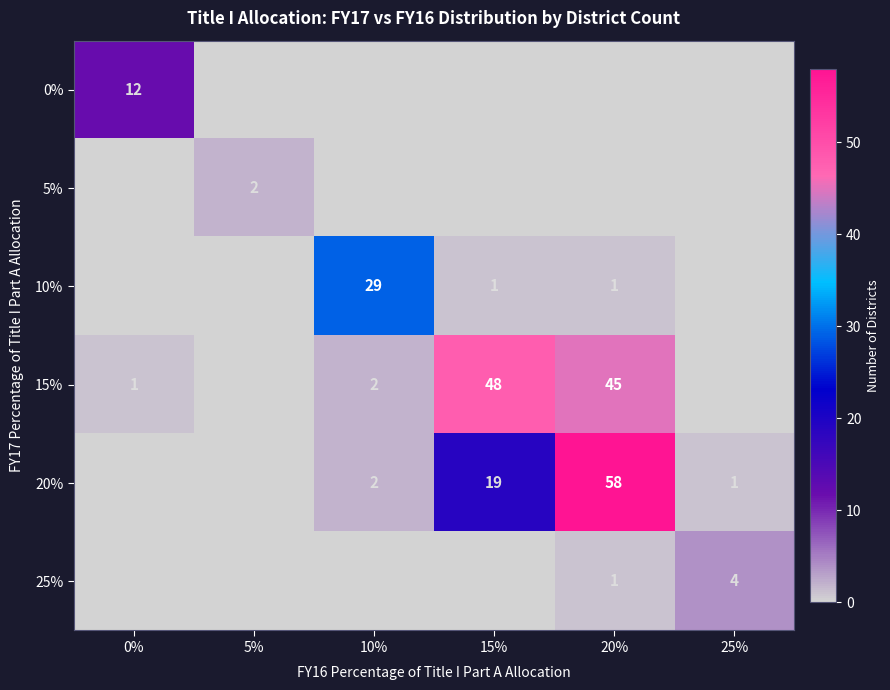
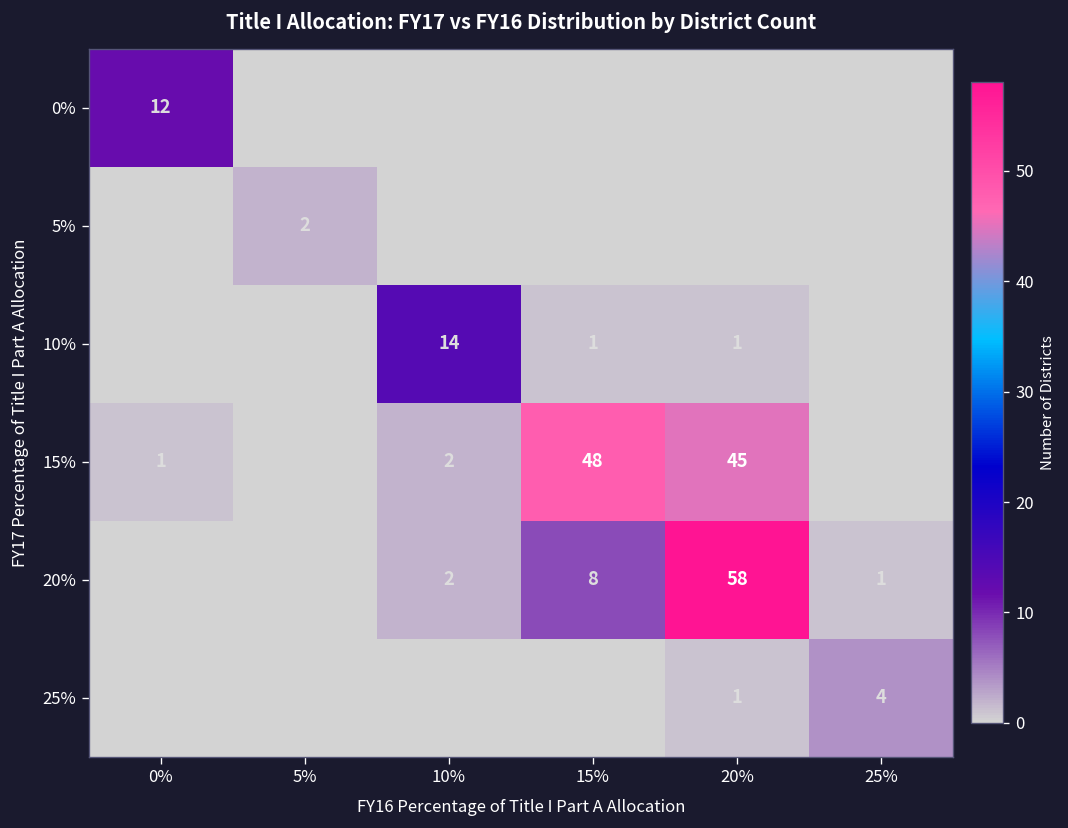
10%, 10%: 29 -> 14
20%, 15%: 19 -> 8
